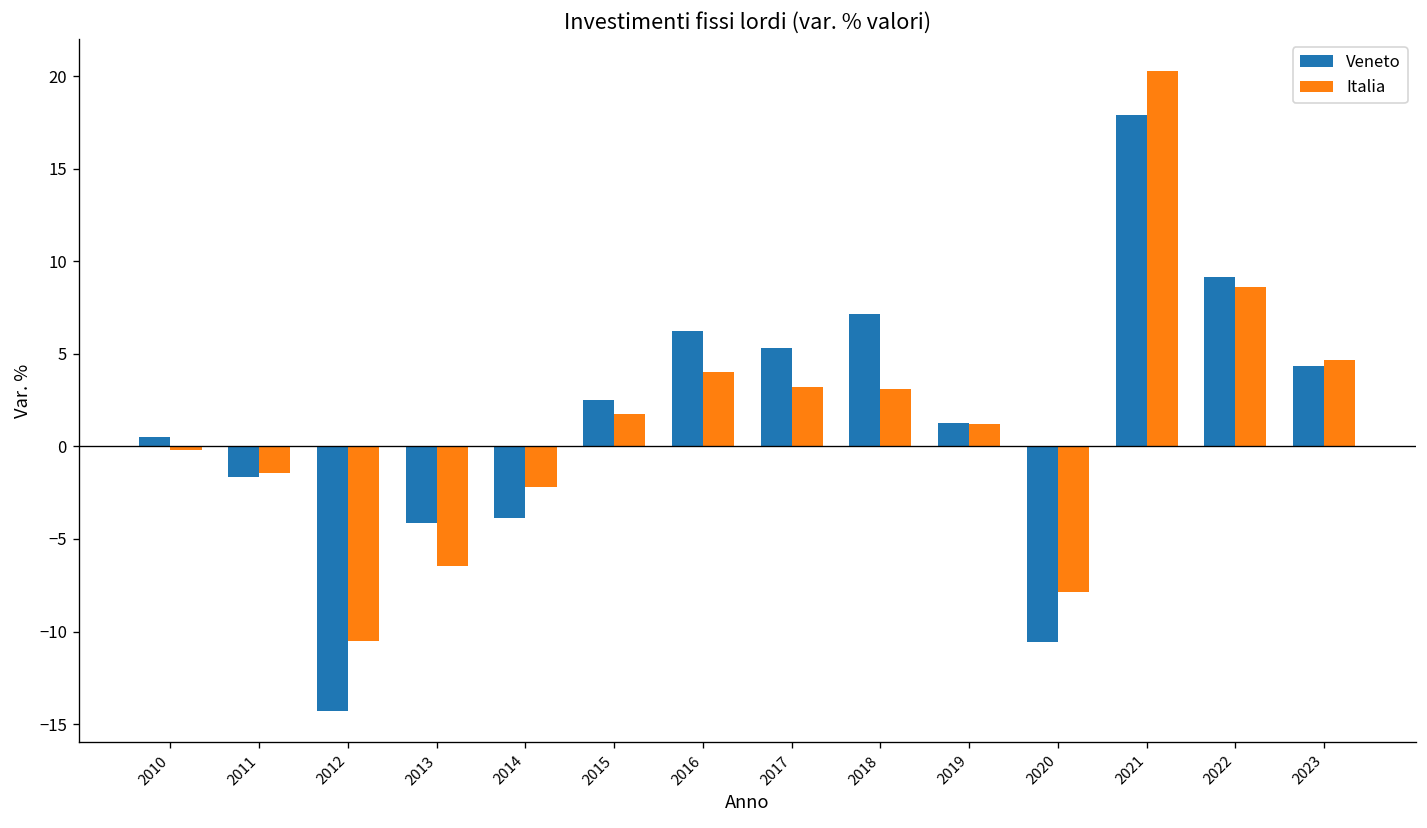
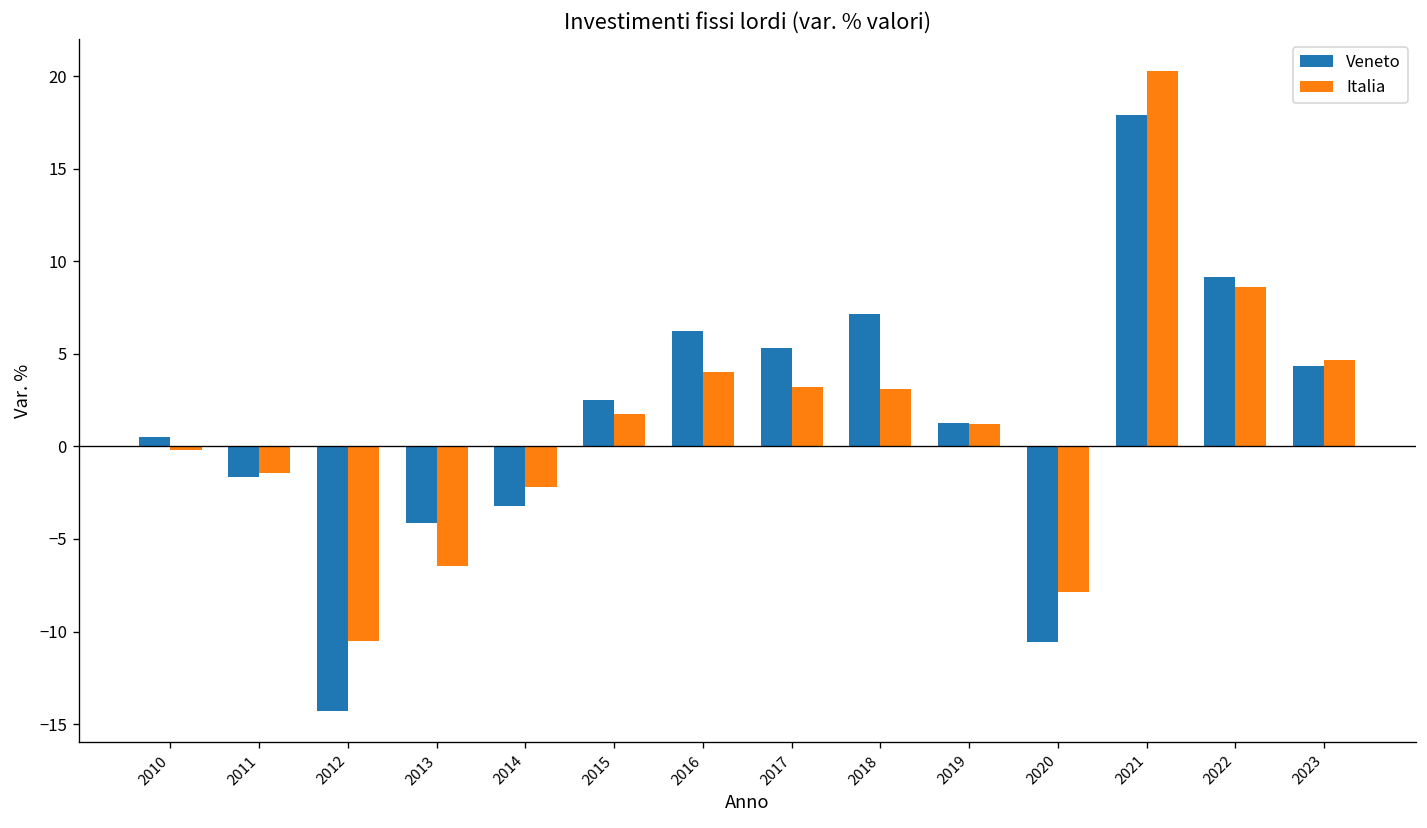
Veneto, 2014: -3.9 -> -3.2
